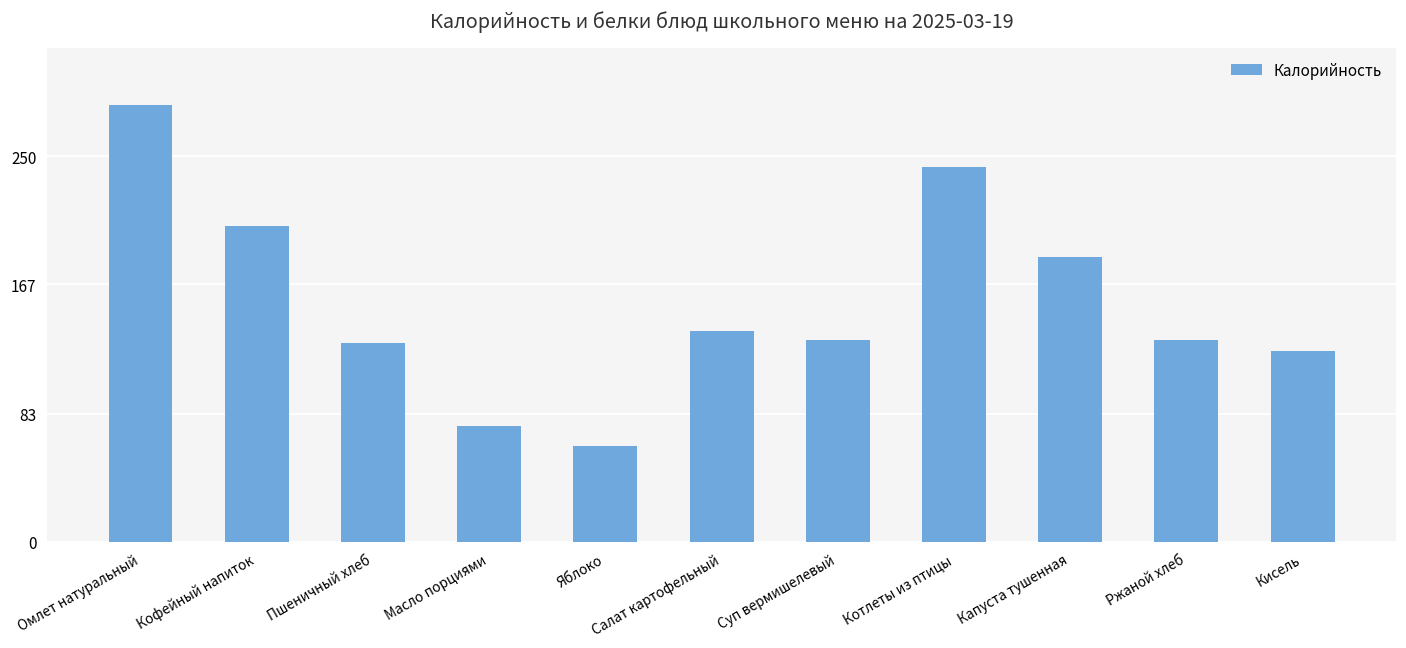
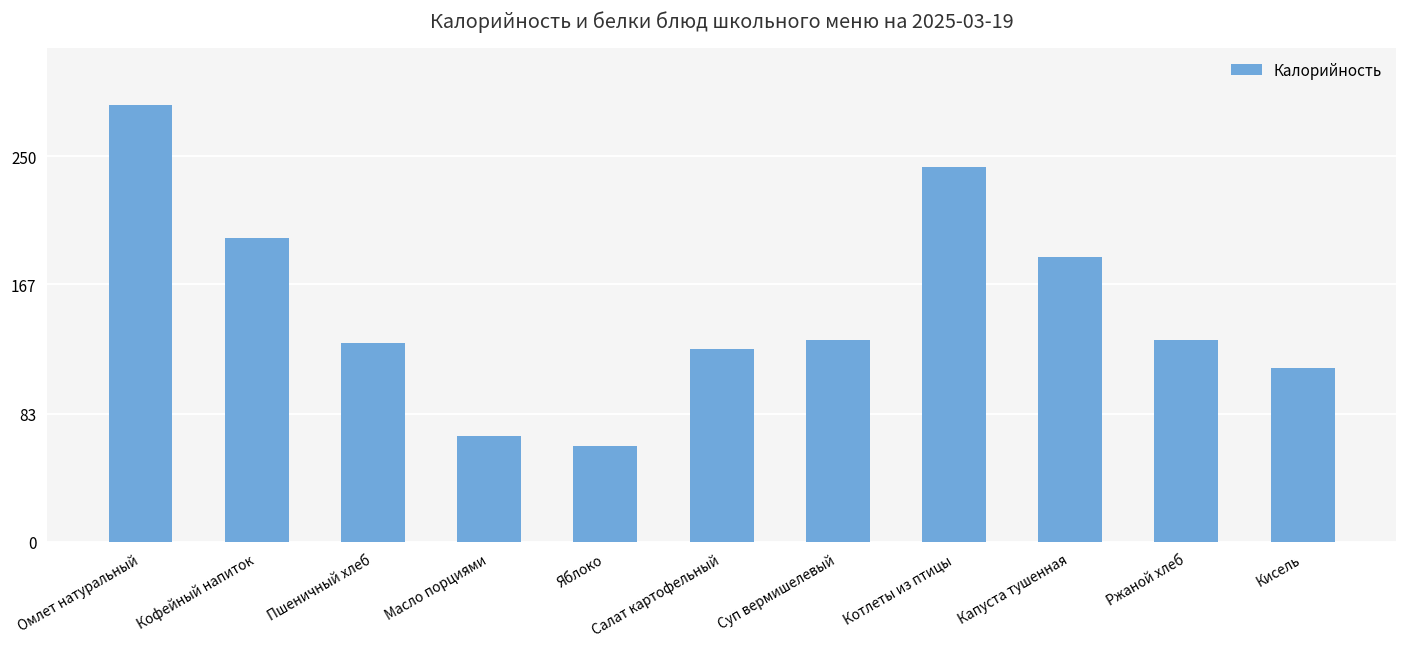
Кофейный напиток: 205 -> 197
Масло порциями: 75 -> 69
Салат картофельный: 136 -> 125
Кисель: 124 -> 113
